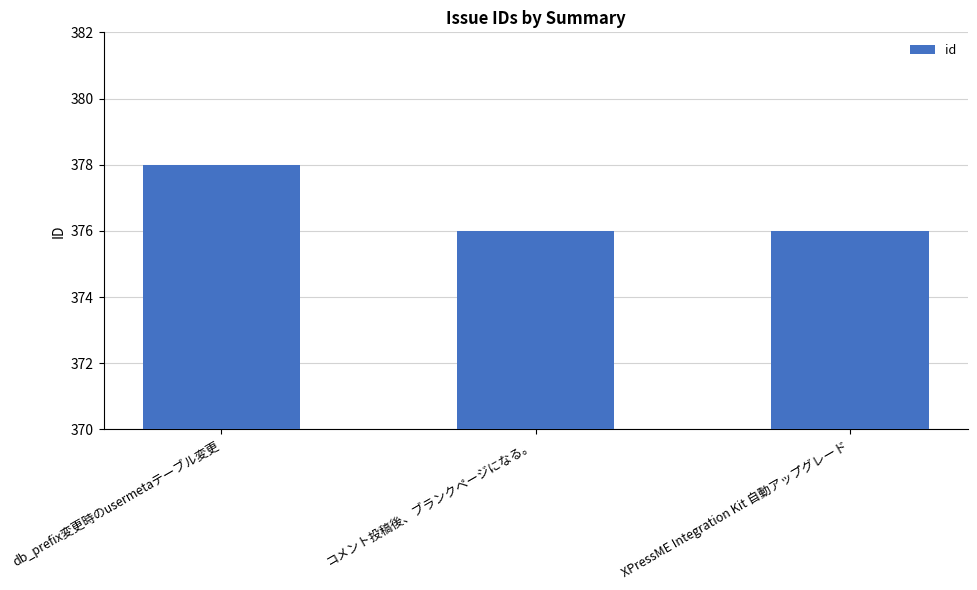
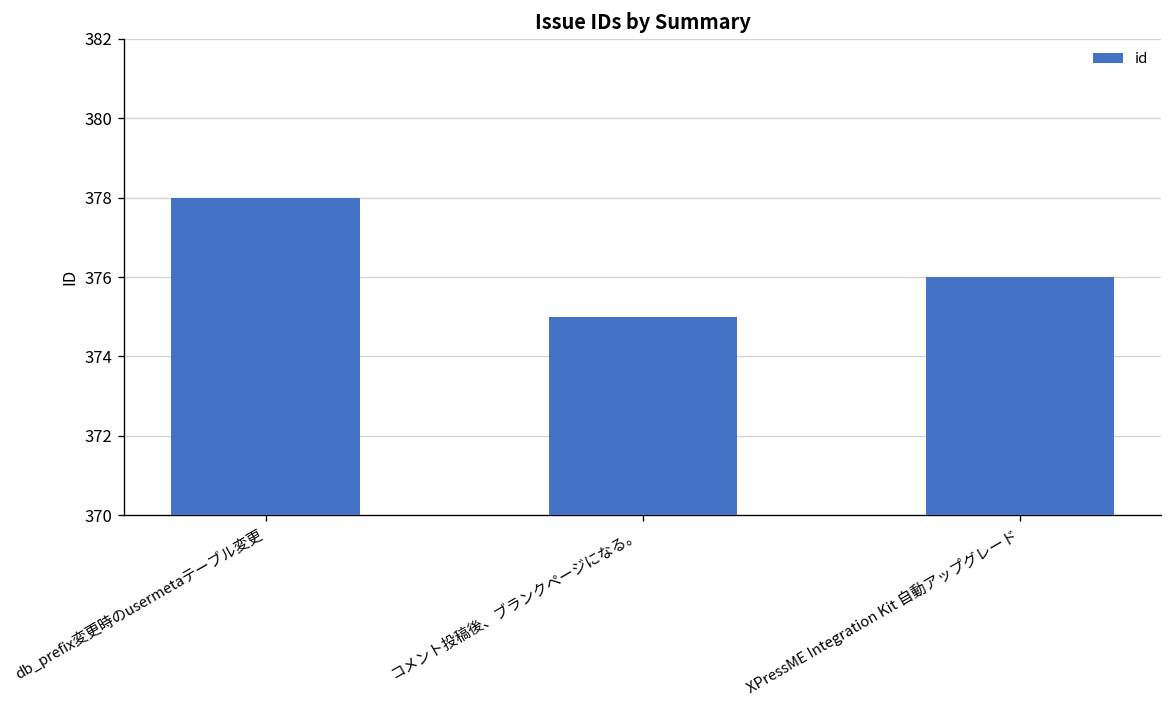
コメント投稿後、ブランクページになる。: 376 -> 375
